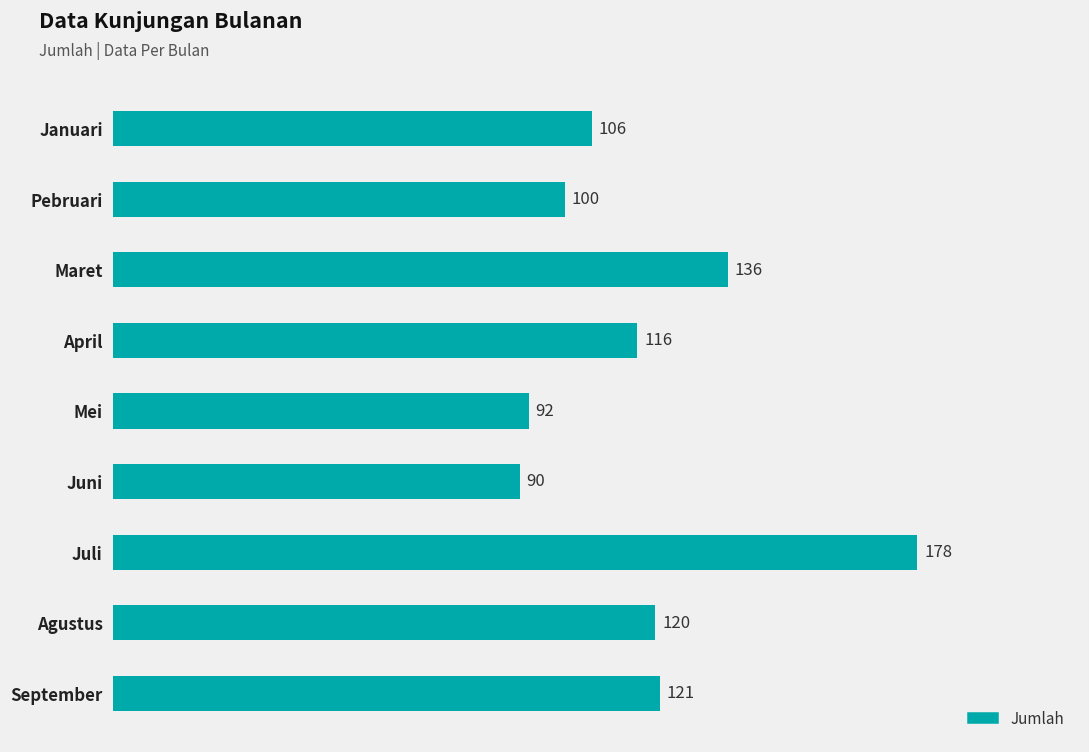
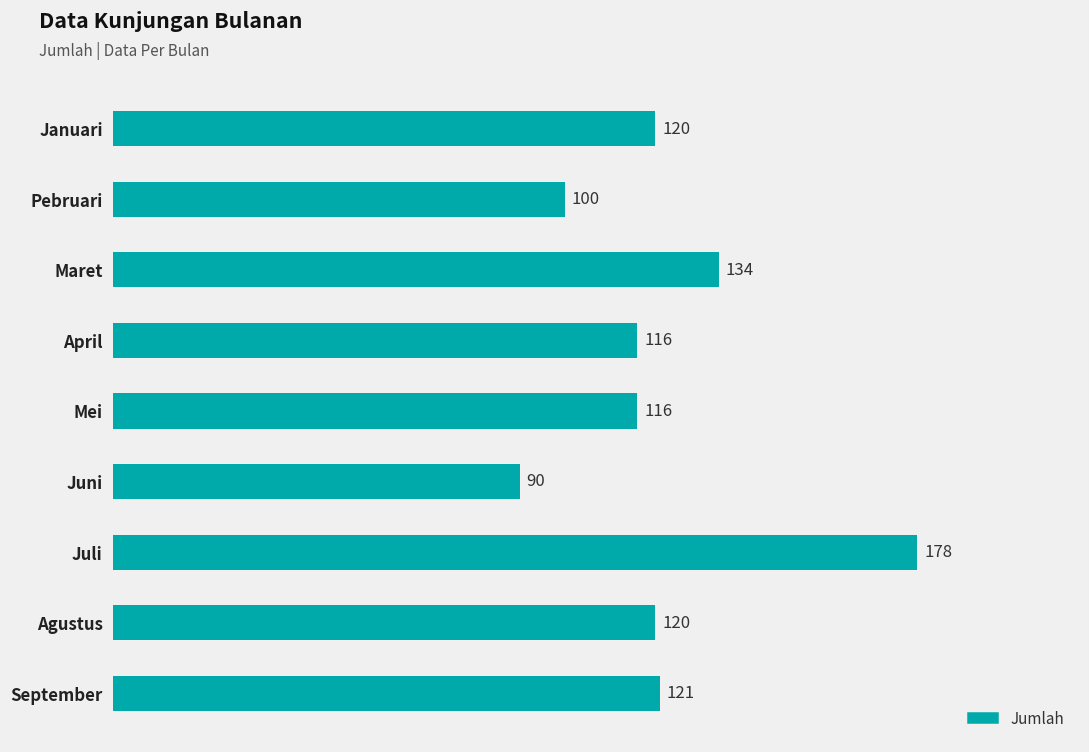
Januari: 106 -> 120
Maret: 136 -> 134
Mei: 92 -> 116
